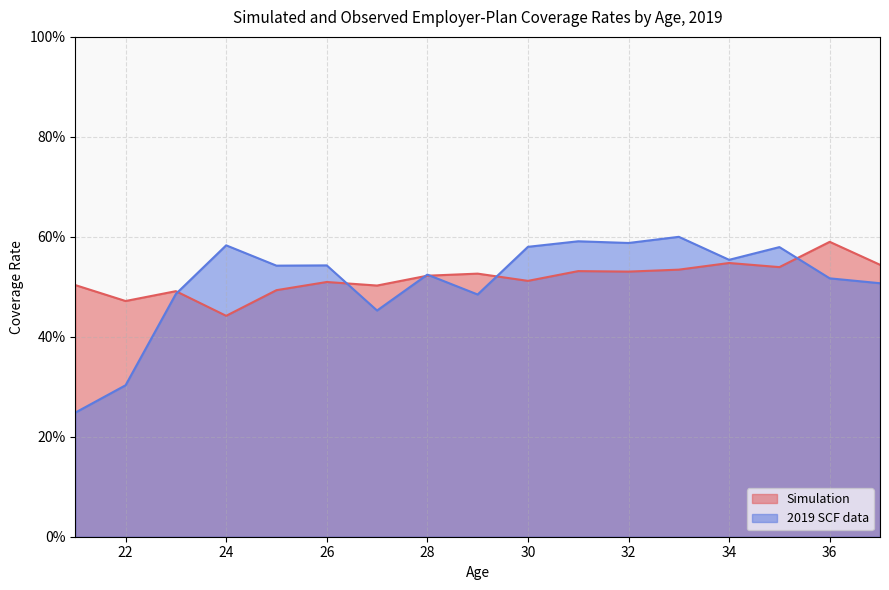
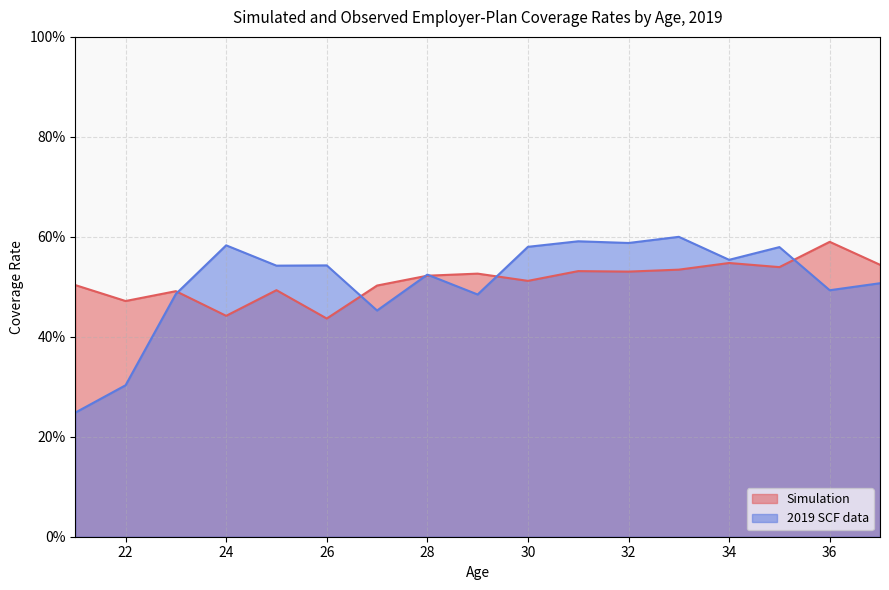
Simulation, 26: 51% -> 44%
2019 SCF data, 36: 52% -> 49%
